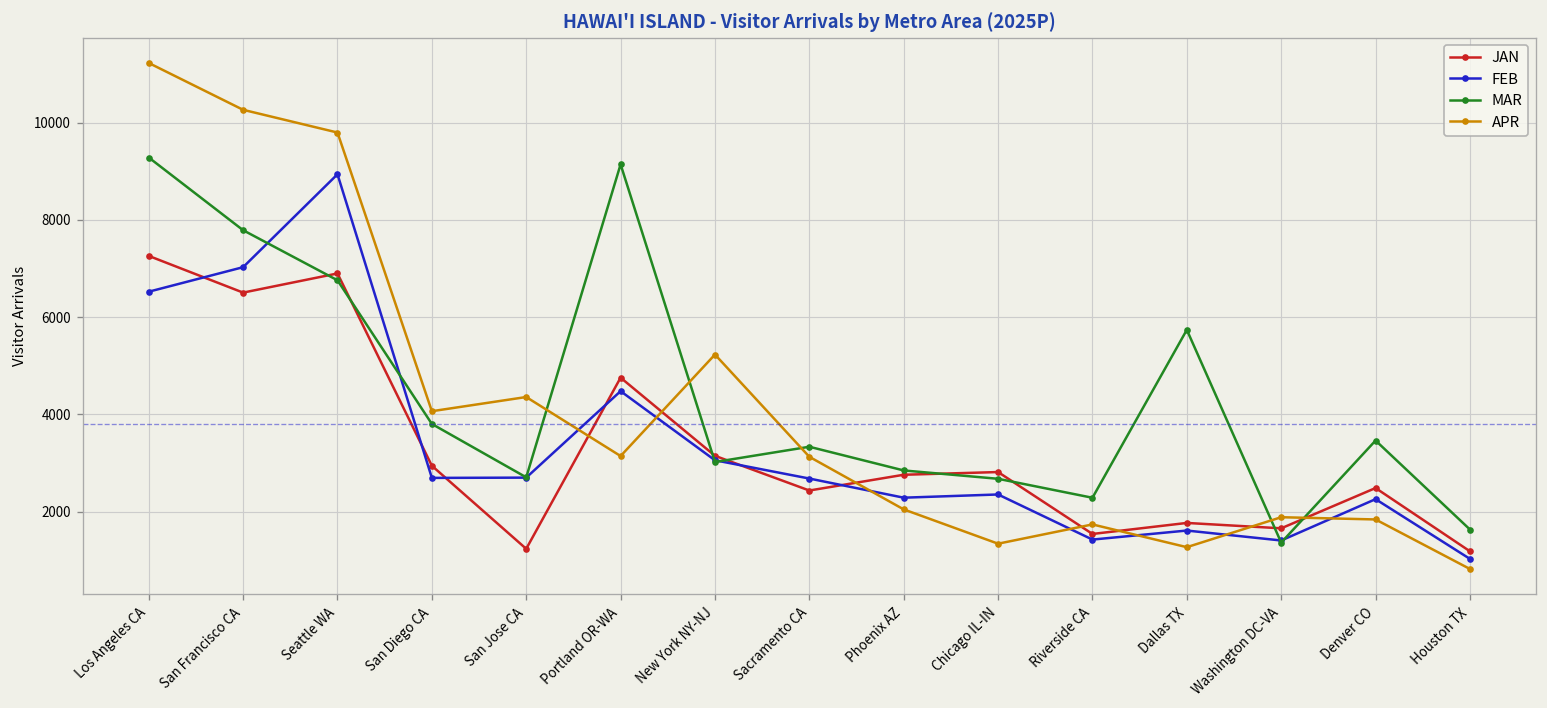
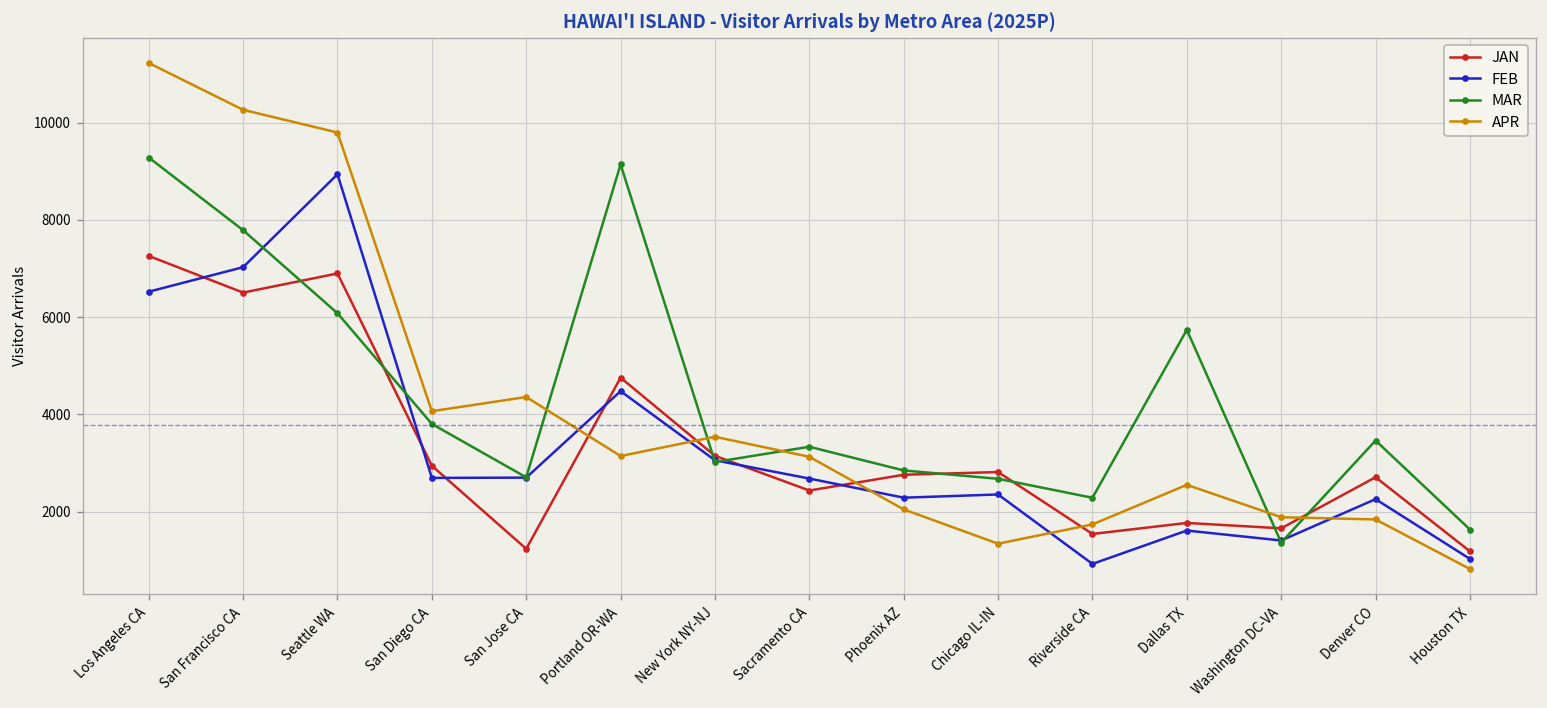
MAR, Seattle WA: 6800 -> 6100
APR, New York NY-NJ: 5200 -> 3500
FEB, Riverside CA: 1400 -> 900
APR, Dallas TX: 1300 -> 2600
JAN, Denver CO: 2500 -> 2700
